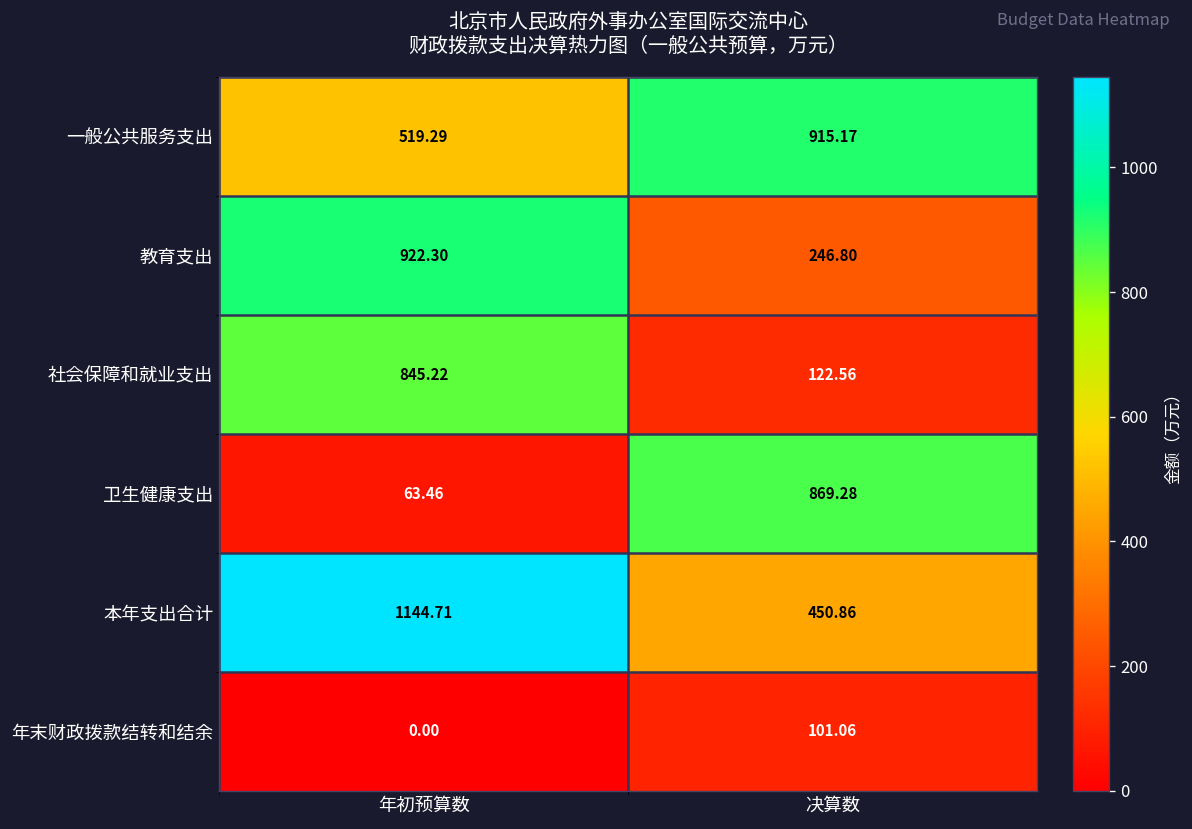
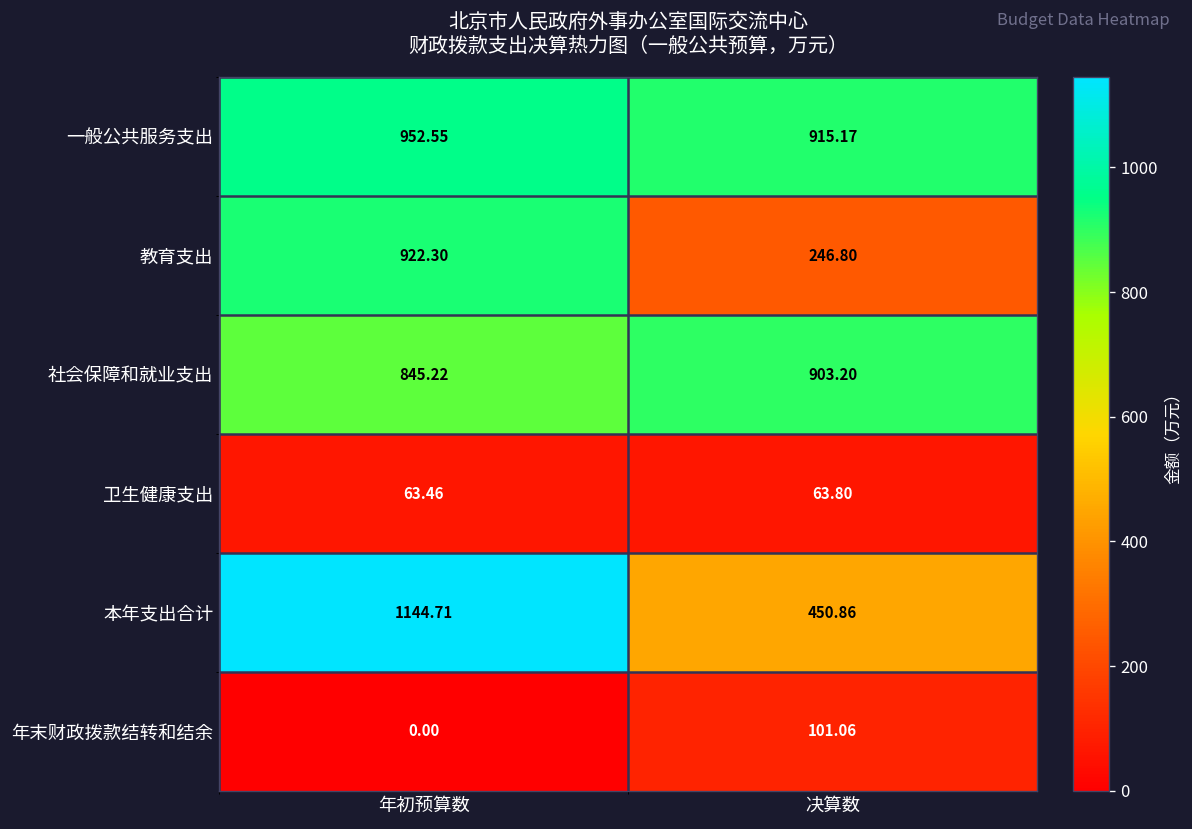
一般公共服务支出, 年初预算数: 519.29 -> 952.55
社会保障和就业支出, 决算数: 122.56 -> 903.20
卫生健康支出, 决算数: 869.28 -> 63.80
